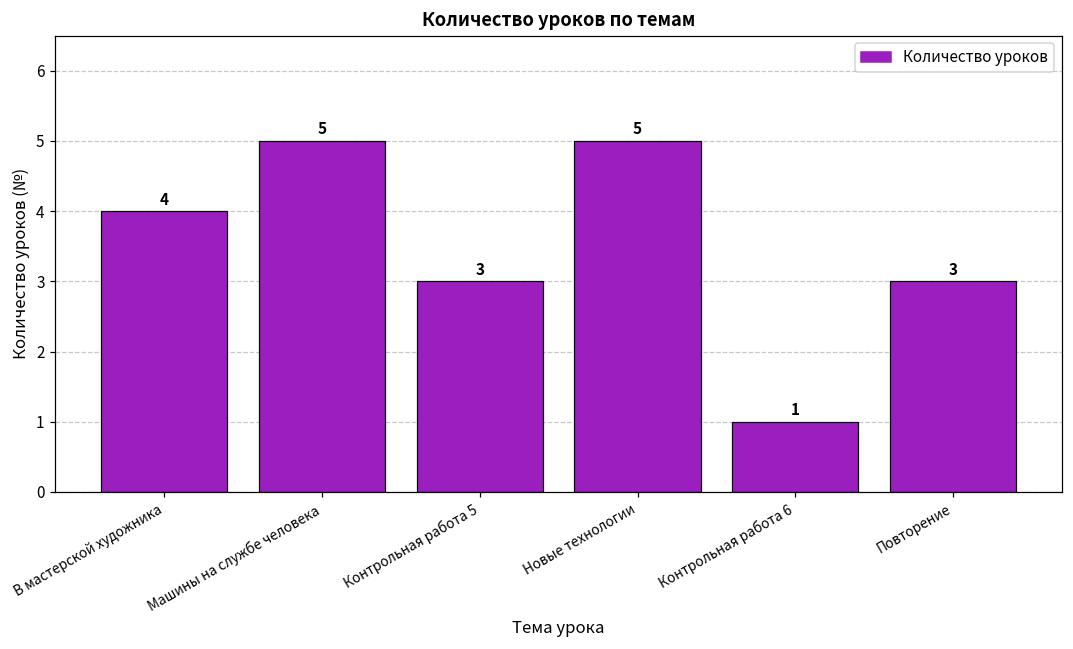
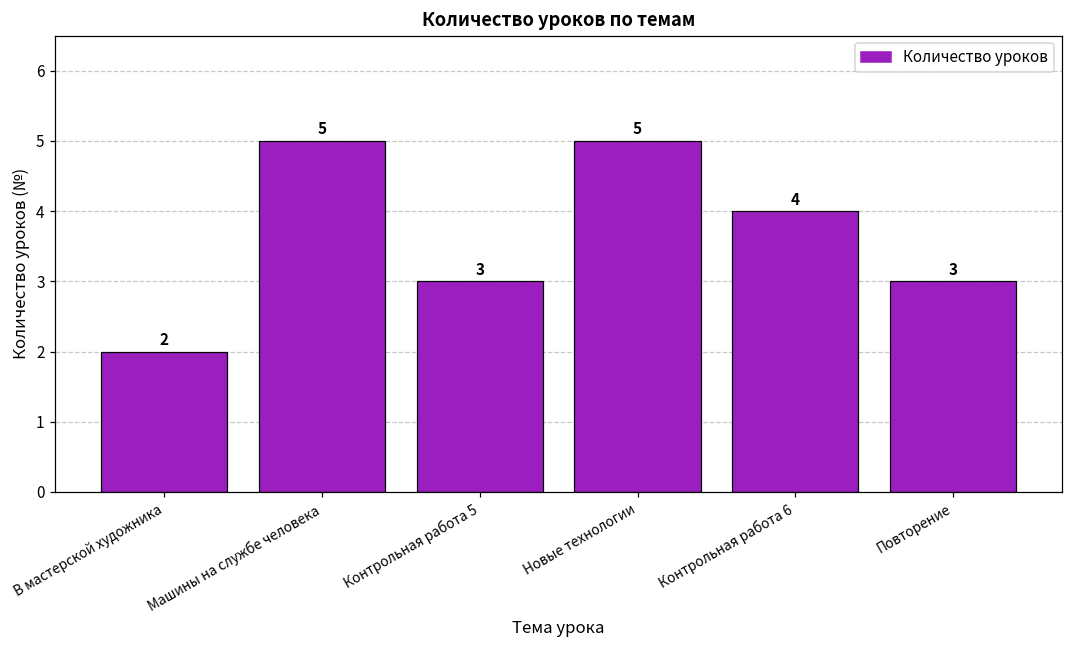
В мастерской художника: 4 -> 2
Контрольная работа 6: 1 -> 4
